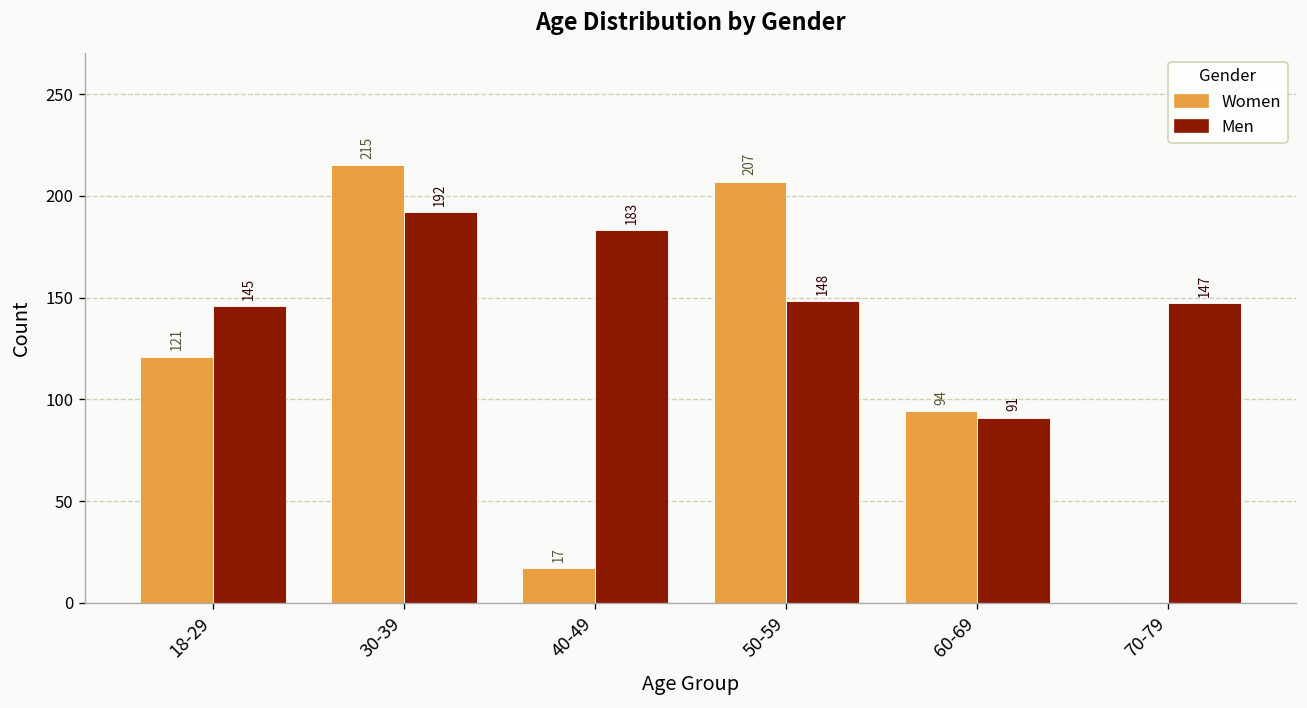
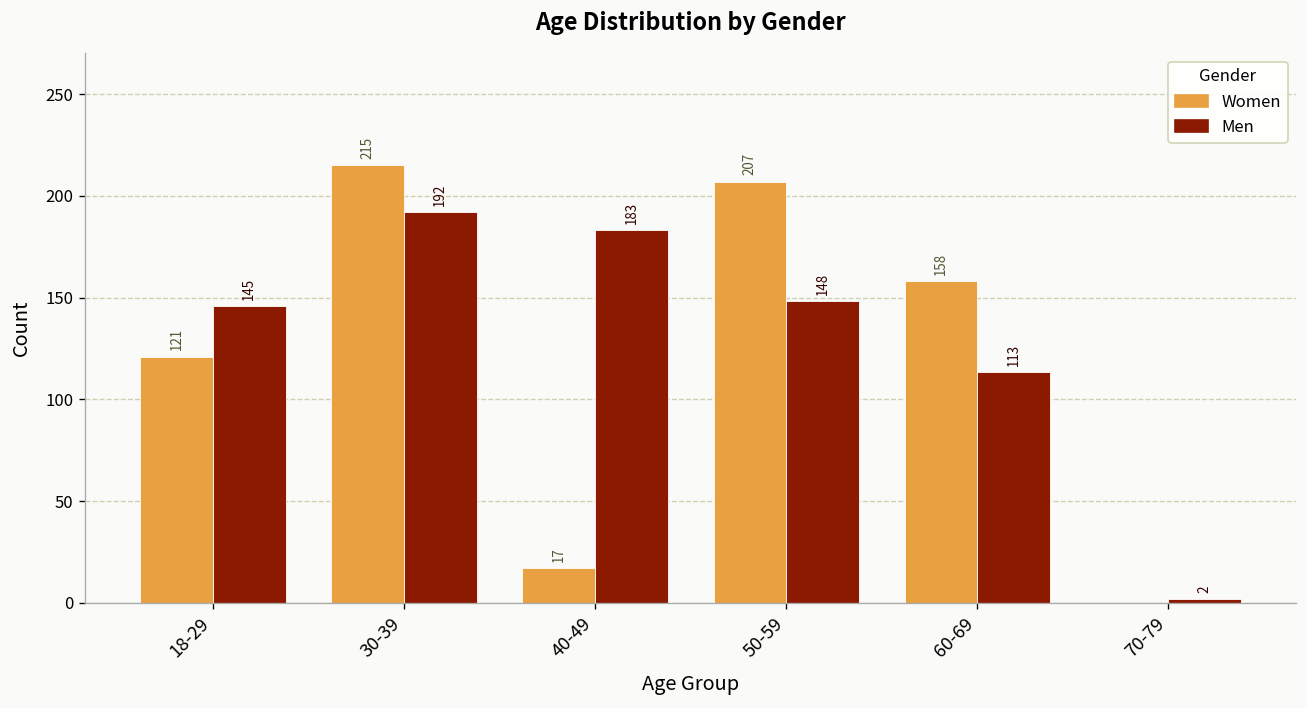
Women, 60-69: 94 -> 158
Men, 60-69: 91 -> 113
Men, 70-79: 147 -> 2
